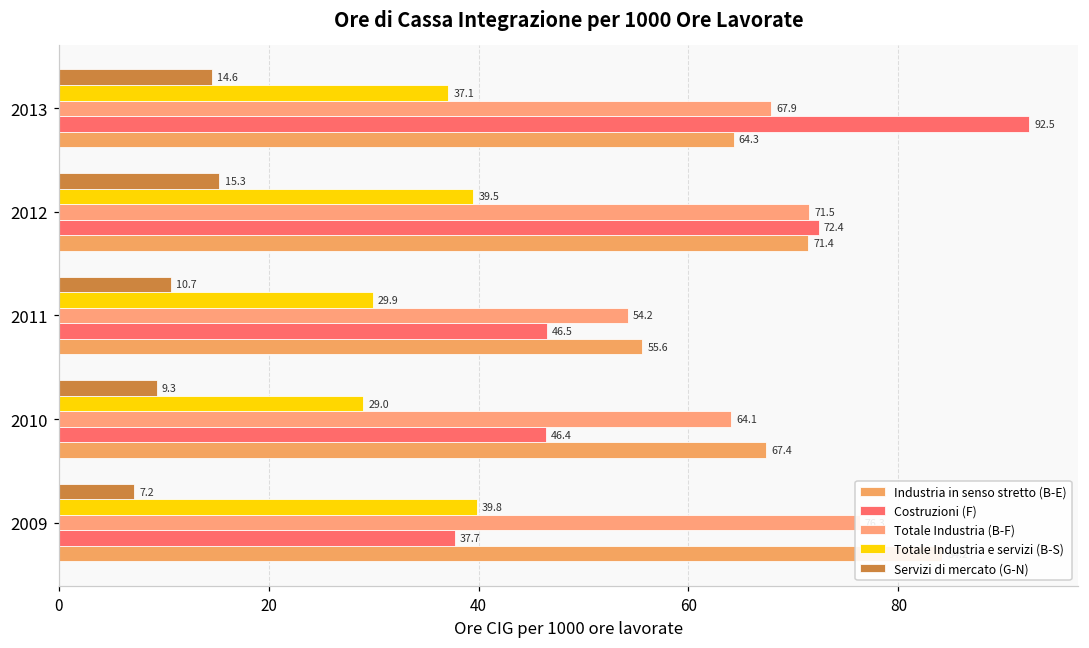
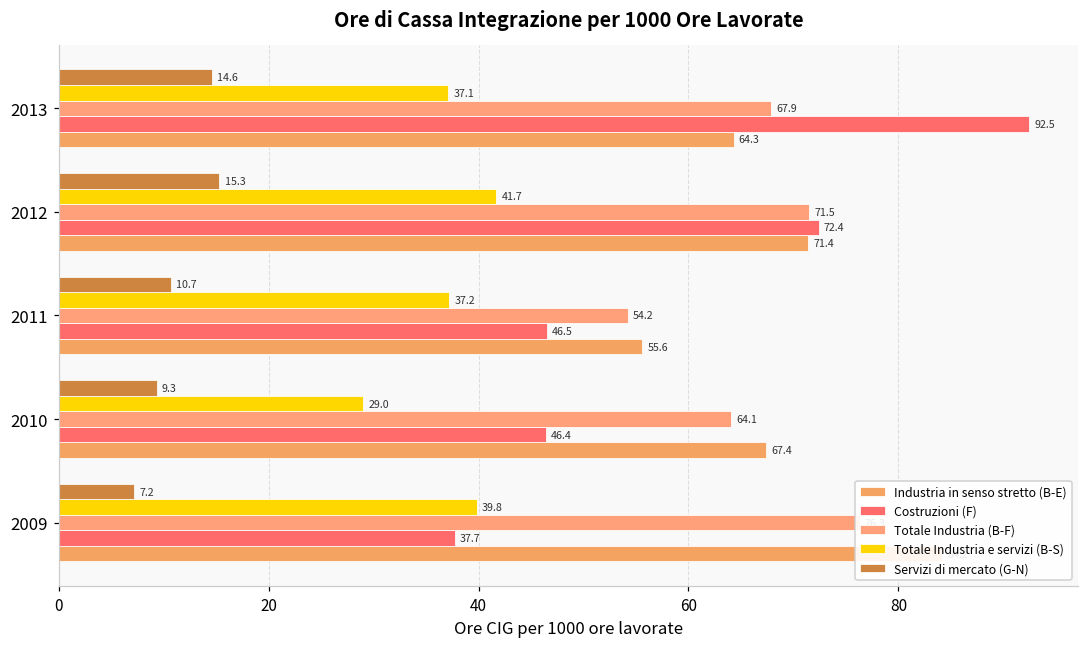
Totale Industria e servizi (B-S), 2012: 39.5 -> 41.7
Totale Industria e servizi (B-S), 2011: 29.9 -> 37.2
